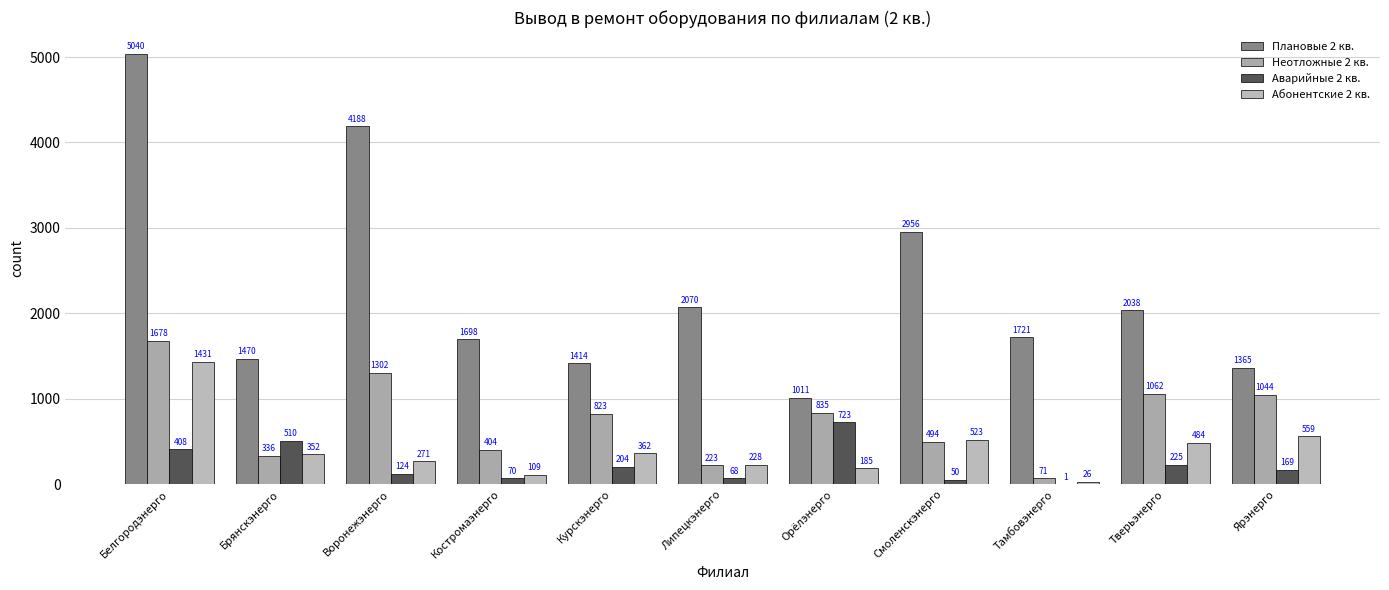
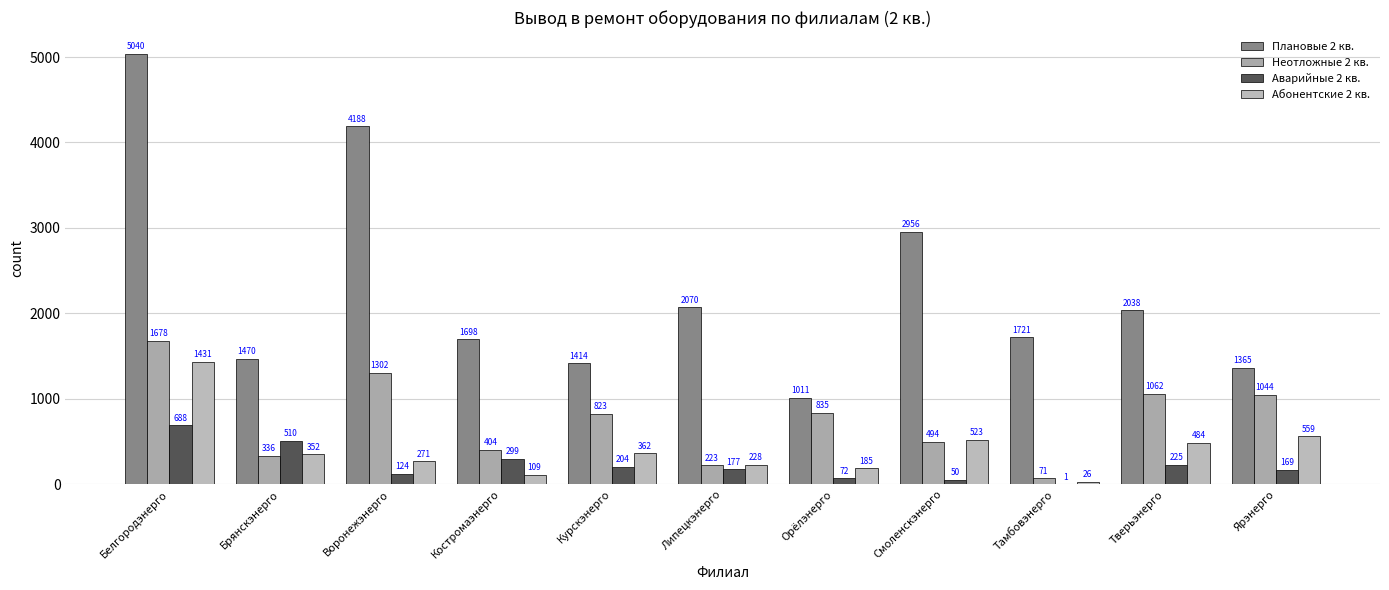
Аварийные 2 кв., Белгородэнерго: 408 -> 688
Аварийные 2 кв., Костромаэнерго: 70 -> 299
Аварийные 2 кв., Липецкэнерго: 68 -> 177
Аварийные 2 кв., Орёлэнерго: 723 -> 72
